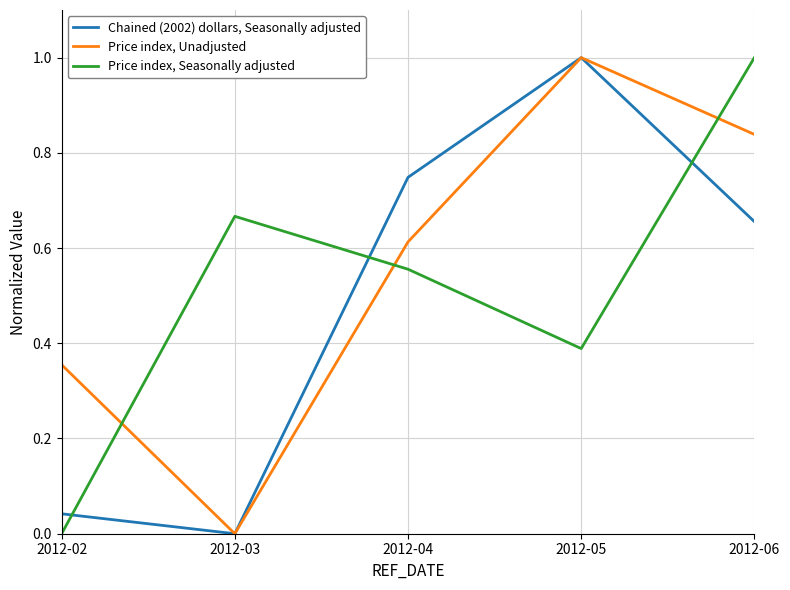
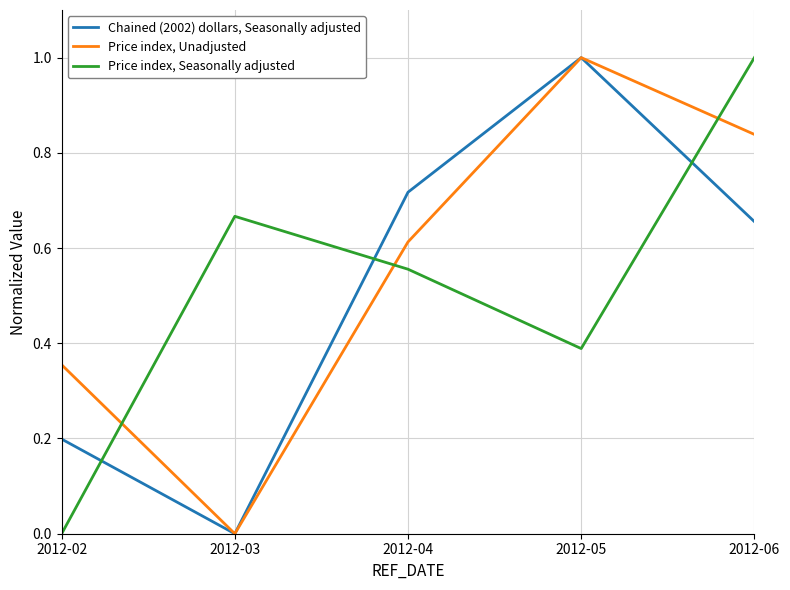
Chained (2002) dollars, Seasonally adjusted, 2012-02: 0.04 -> 0.20
Chained (2002) dollars, Seasonally adjusted, 2012-04: 0.75 -> 0.72
